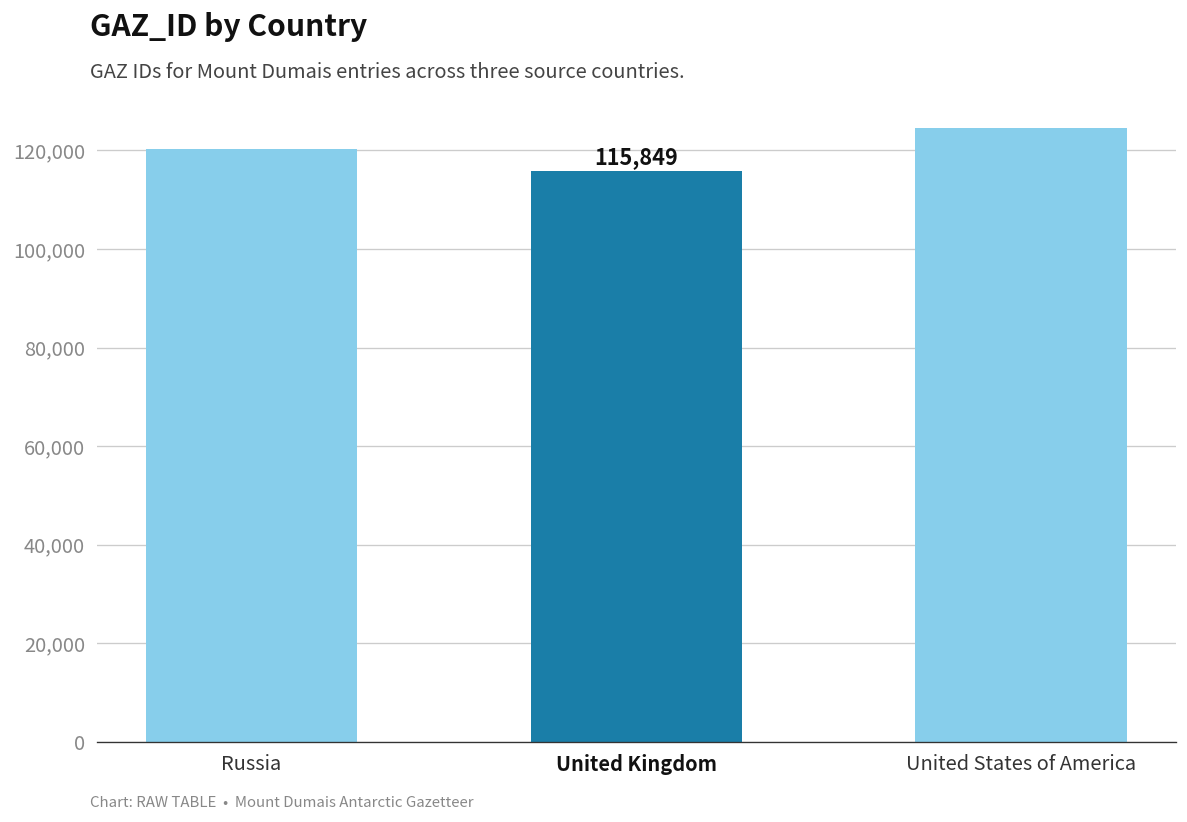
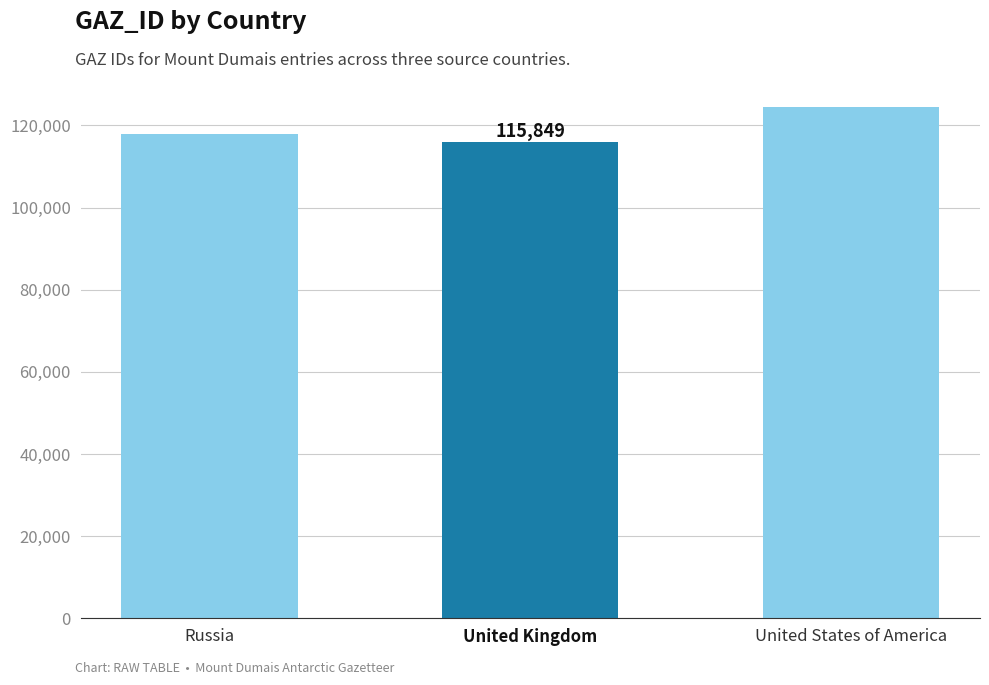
Russia: 120,000 -> 118,000
